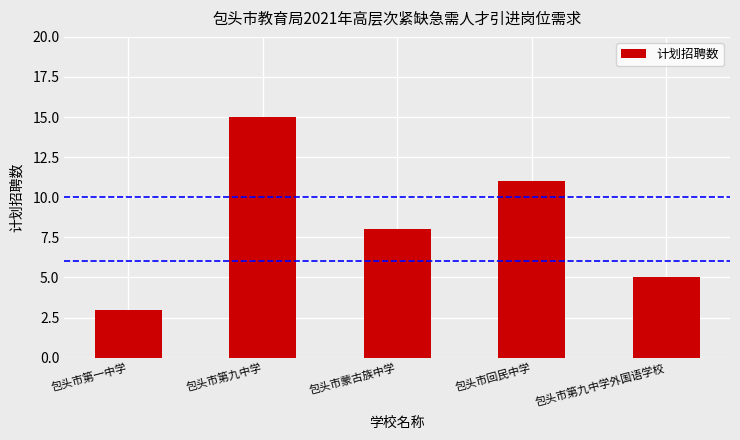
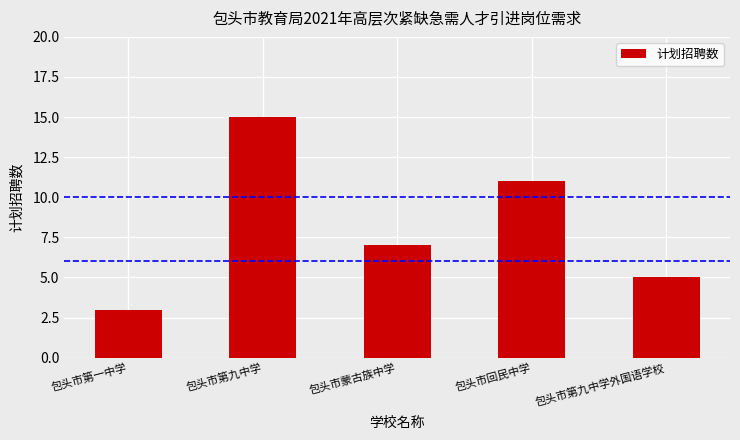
包头市蒙古族中学: 8 -> 7
